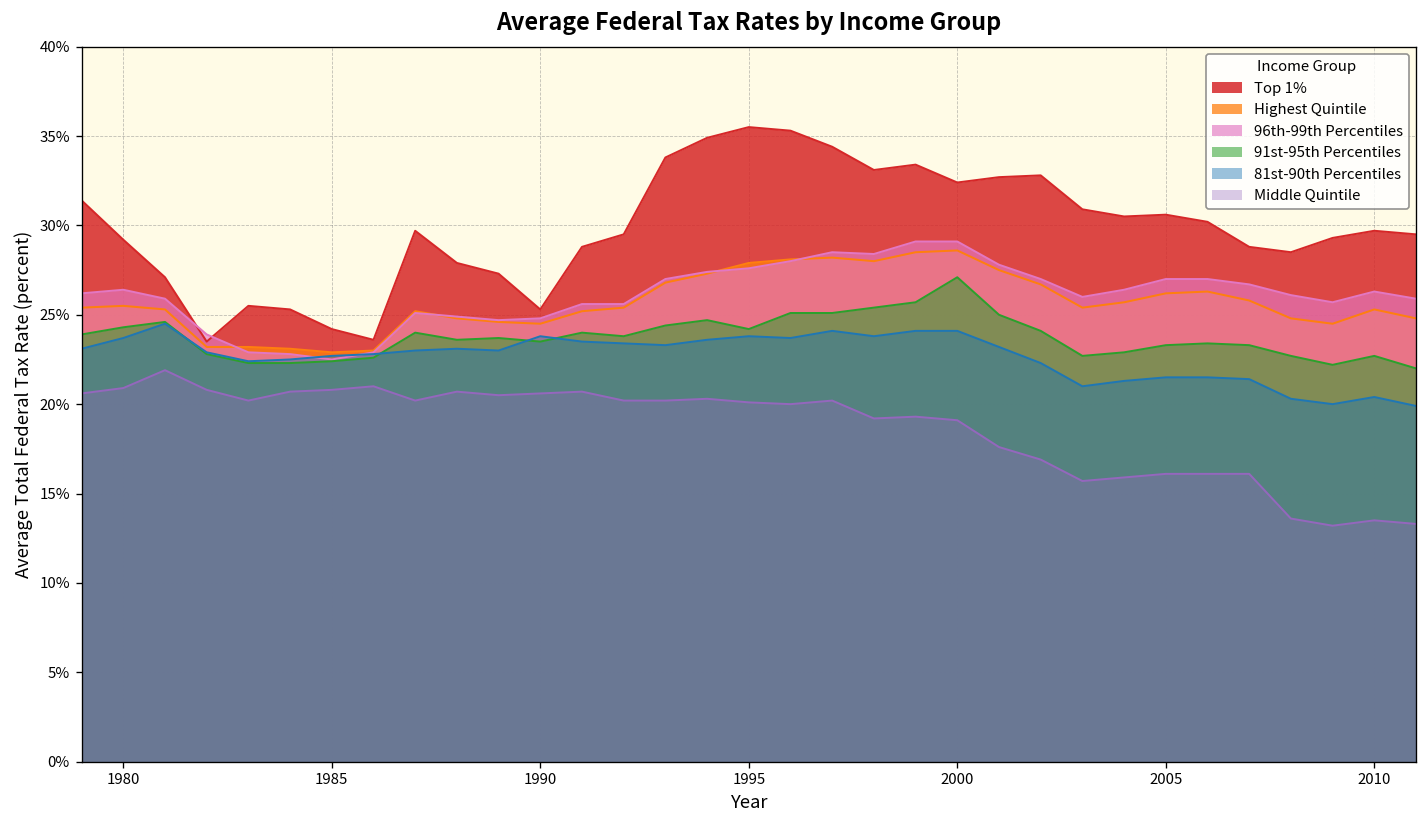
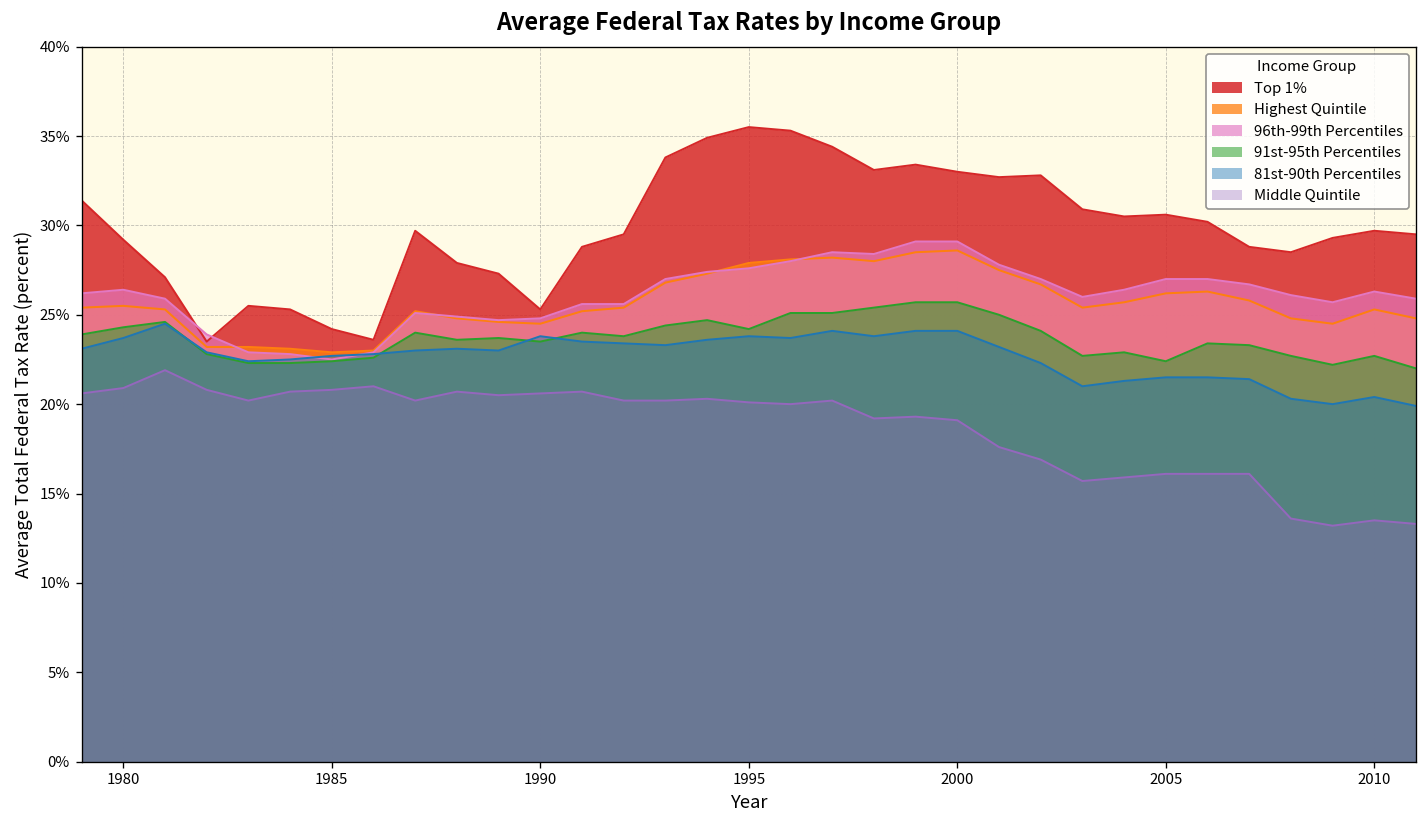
Top 1%, 2000: 32.4% -> 33.0%
91st-95th Percentiles, 2000: 27.1% -> 25.7%
91st-95th Percentiles, 2005: 23.3% -> 22.4%
